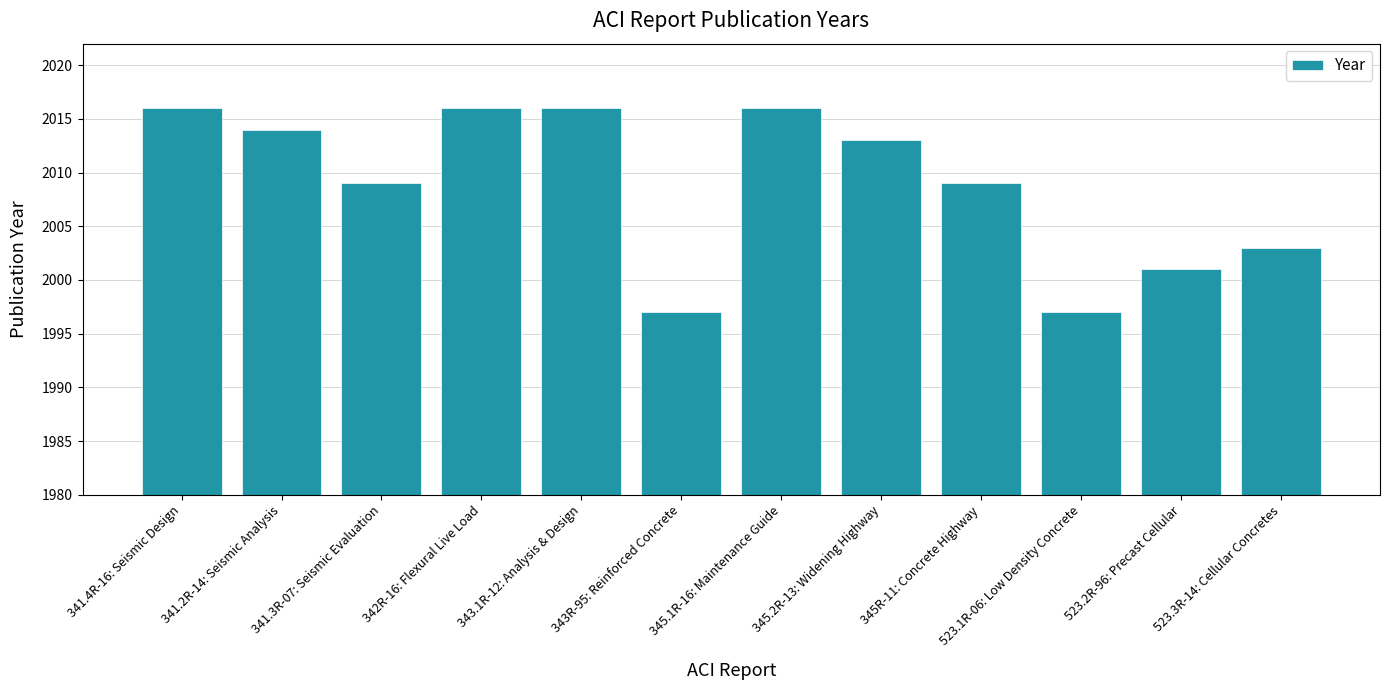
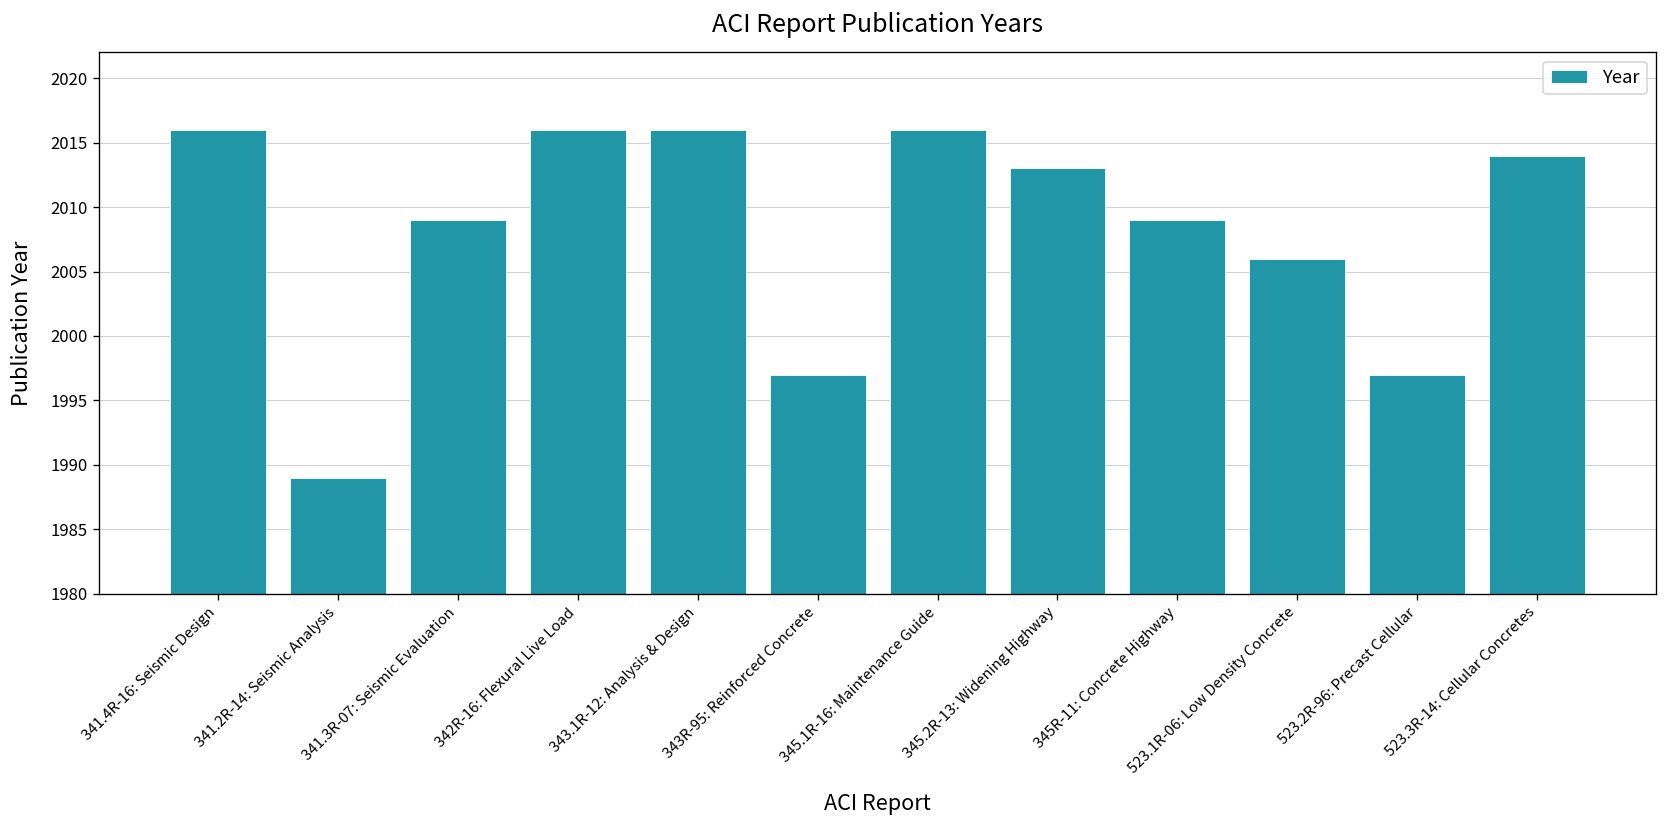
341.2R-14: Seismic Analysis: 2014 -> 1989
523.1R-06: Low Density Concrete: 1997 -> 2006
523.2R-96: Precast Cellular: 2001 -> 1997
523.3R-14: Cellular Concretes: 2003 -> 2014
